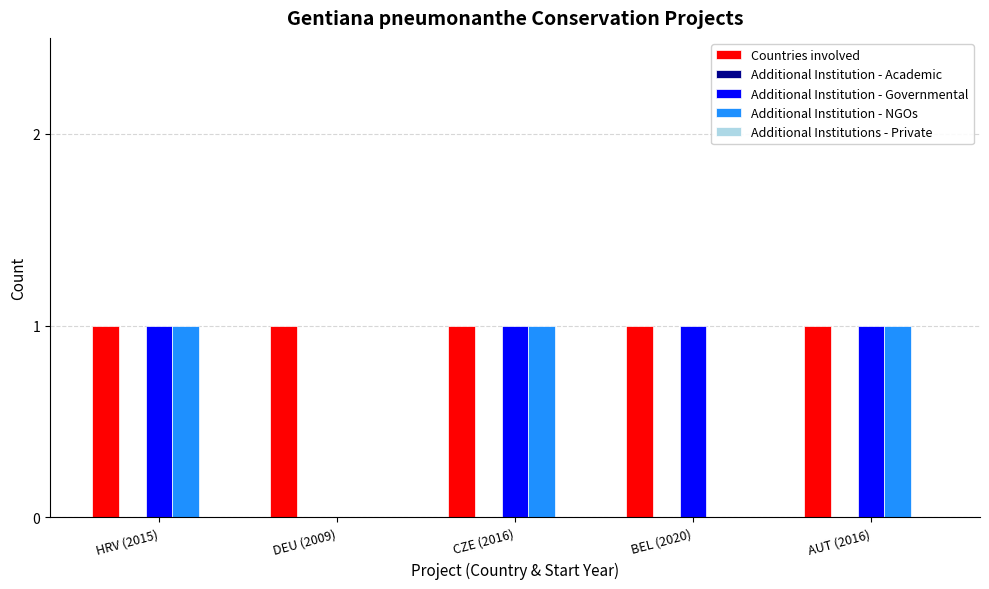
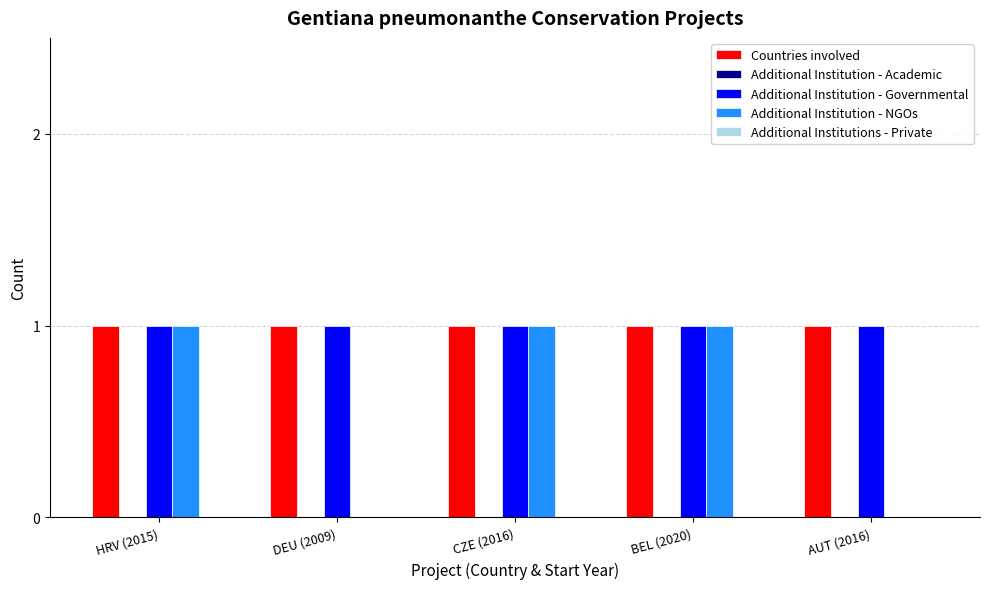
Additional Institution - Governmental, DEU (2009): 0 -> 1
Additional Institution - NGOs, BEL (2020): 0 -> 1
Additional Institution - NGOs, AUT (2016): 1 -> 0
